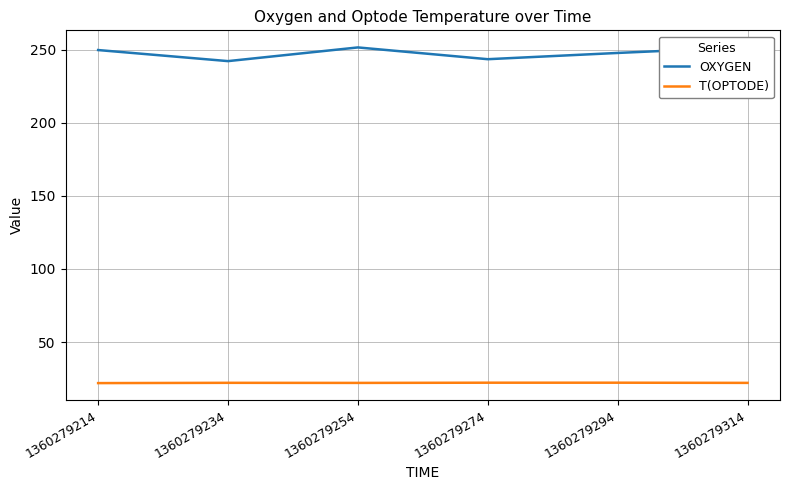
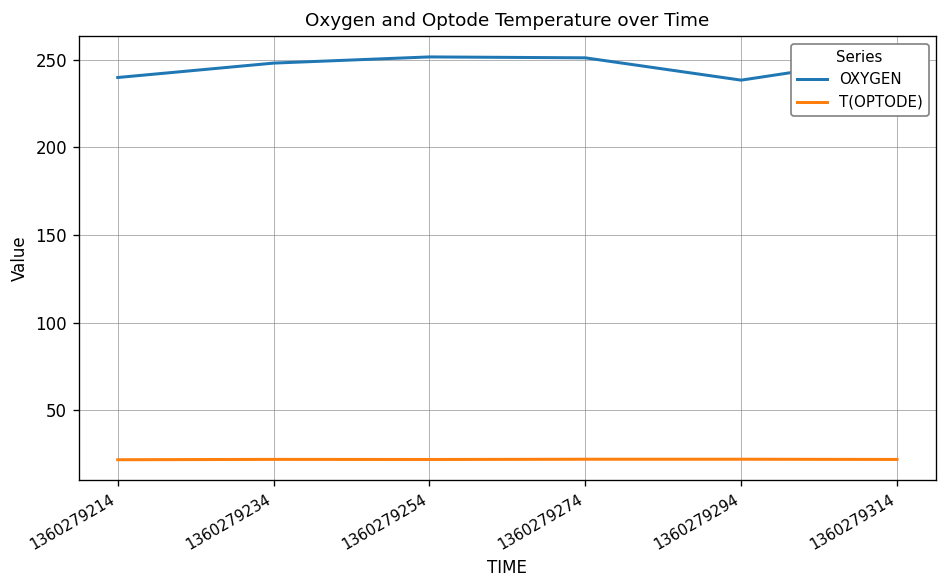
OXYGEN, 1360279214: 250 -> 240
OXYGEN, 1360279234: 242 -> 248
OXYGEN, 1360279274: 243 -> 251
OXYGEN, 1360279294: 248 -> 238
